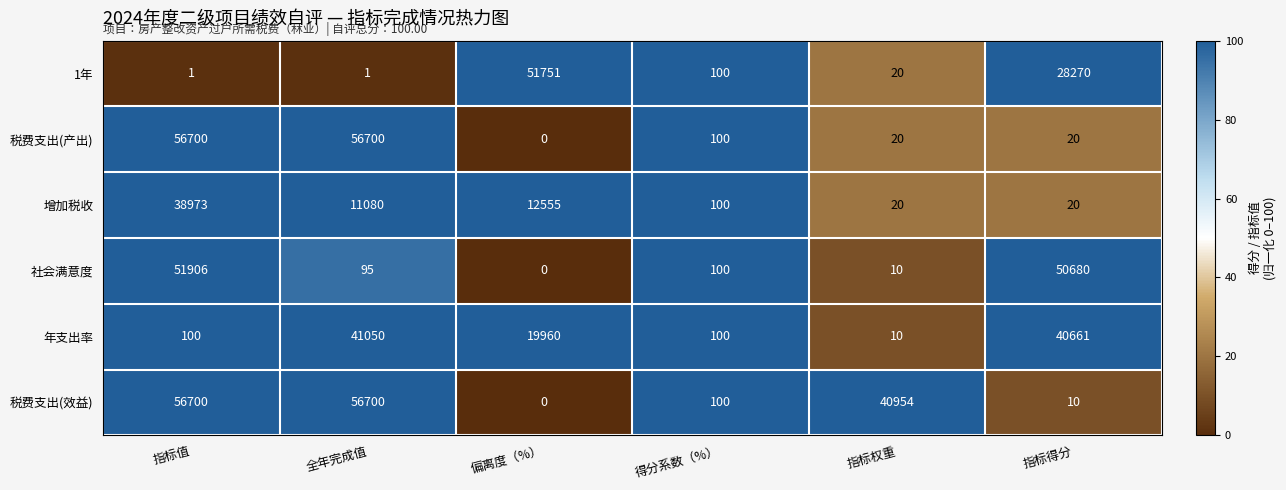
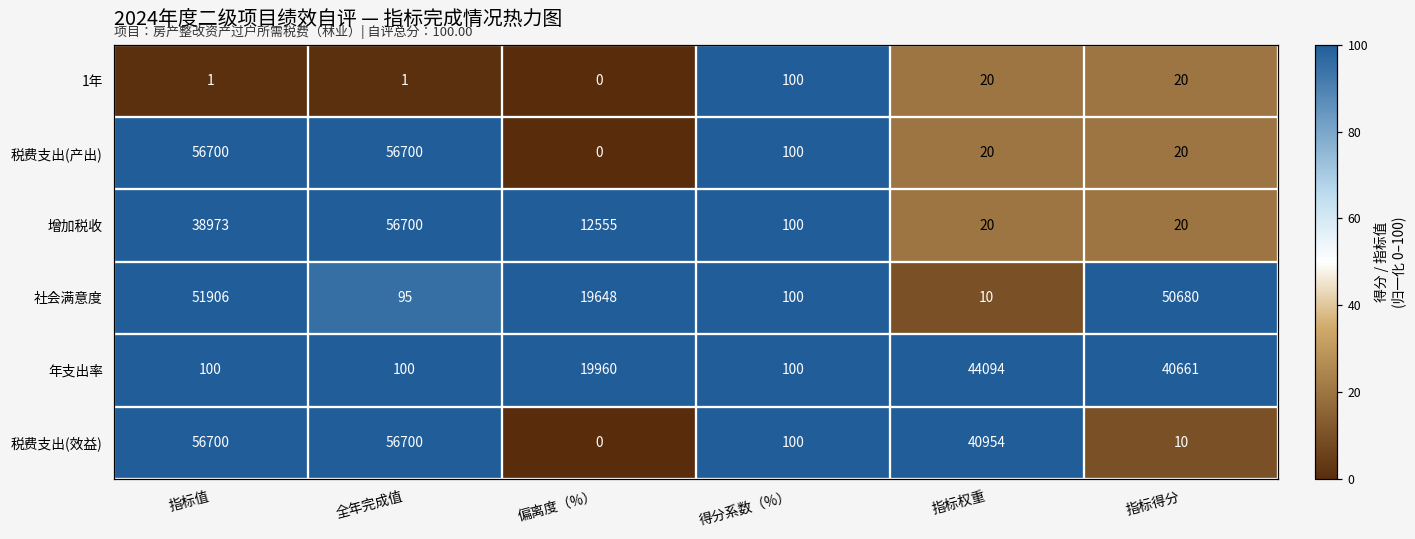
1年, 偏离度（%）: 51751 -> 0
1年, 指标得分: 28270 -> 20
增加税收, 全年完成值: 11080 -> 56700
社会满意度, 偏离度（%）: 0 -> 19648
年支出率, 全年完成值: 41050 -> 100
年支出率, 指标权重: 10 -> 44094
